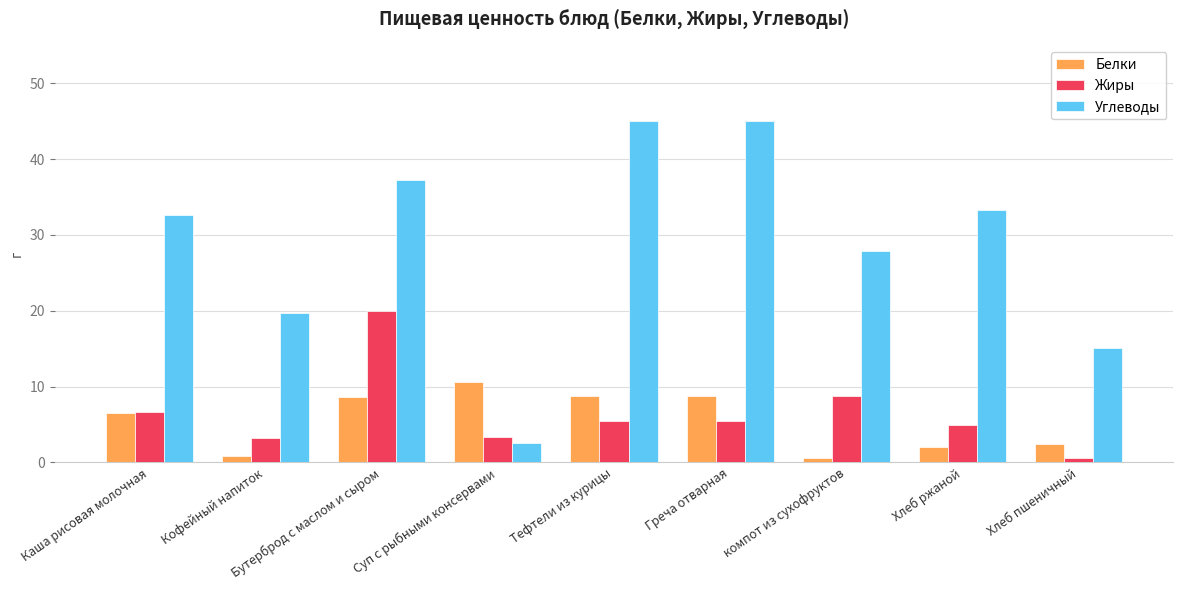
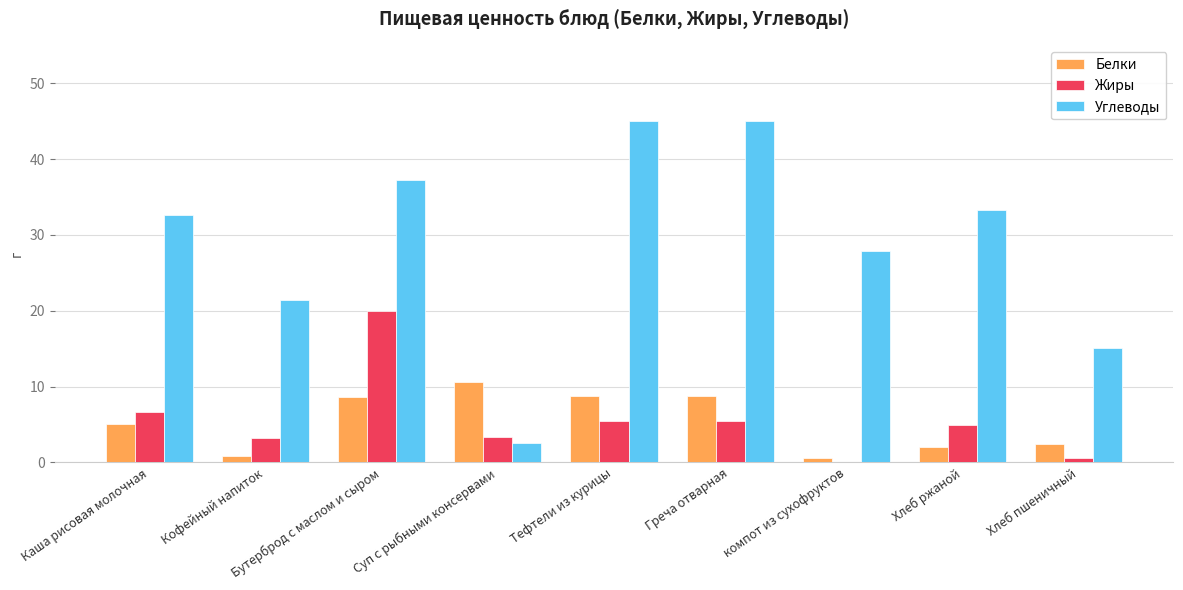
Белки, Каша рисовая молочная: 7 -> 5
Углеводы, Кофейный напиток: 20 -> 21
Жиры, компот из сухофруктов: 9 -> 0
